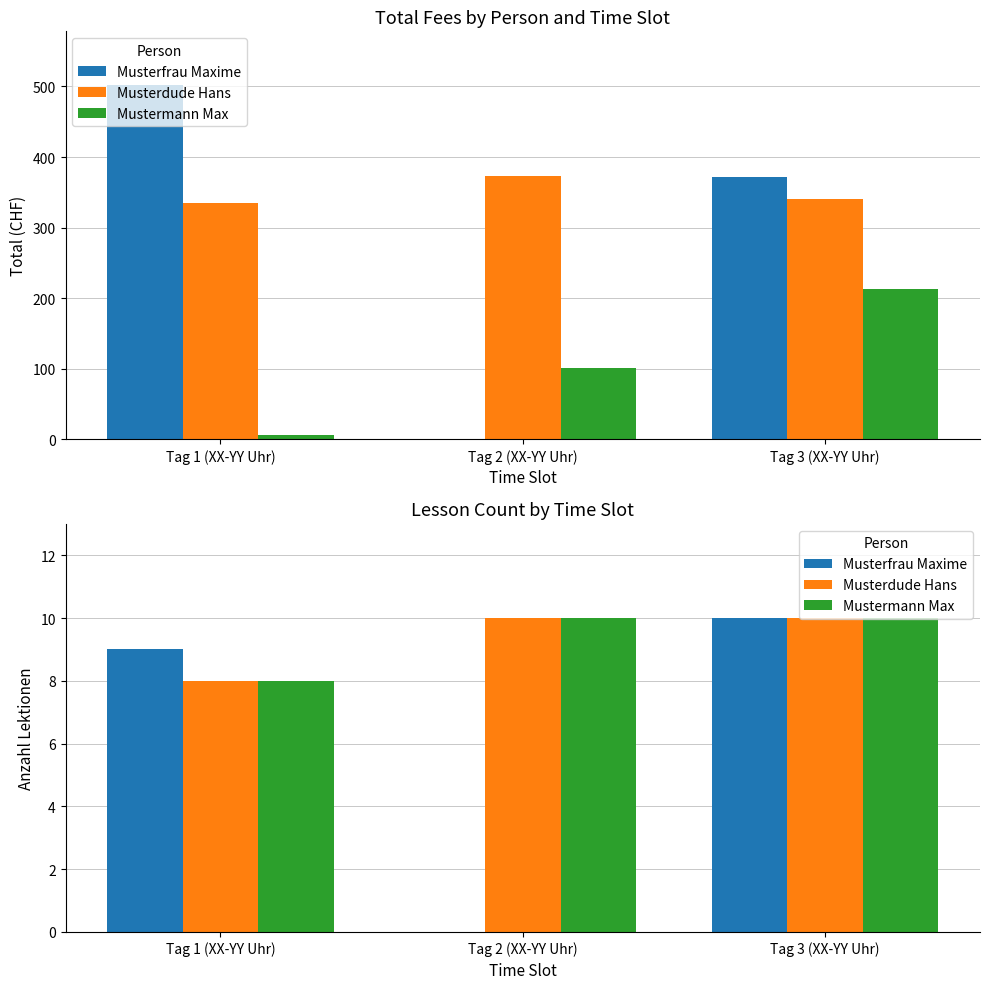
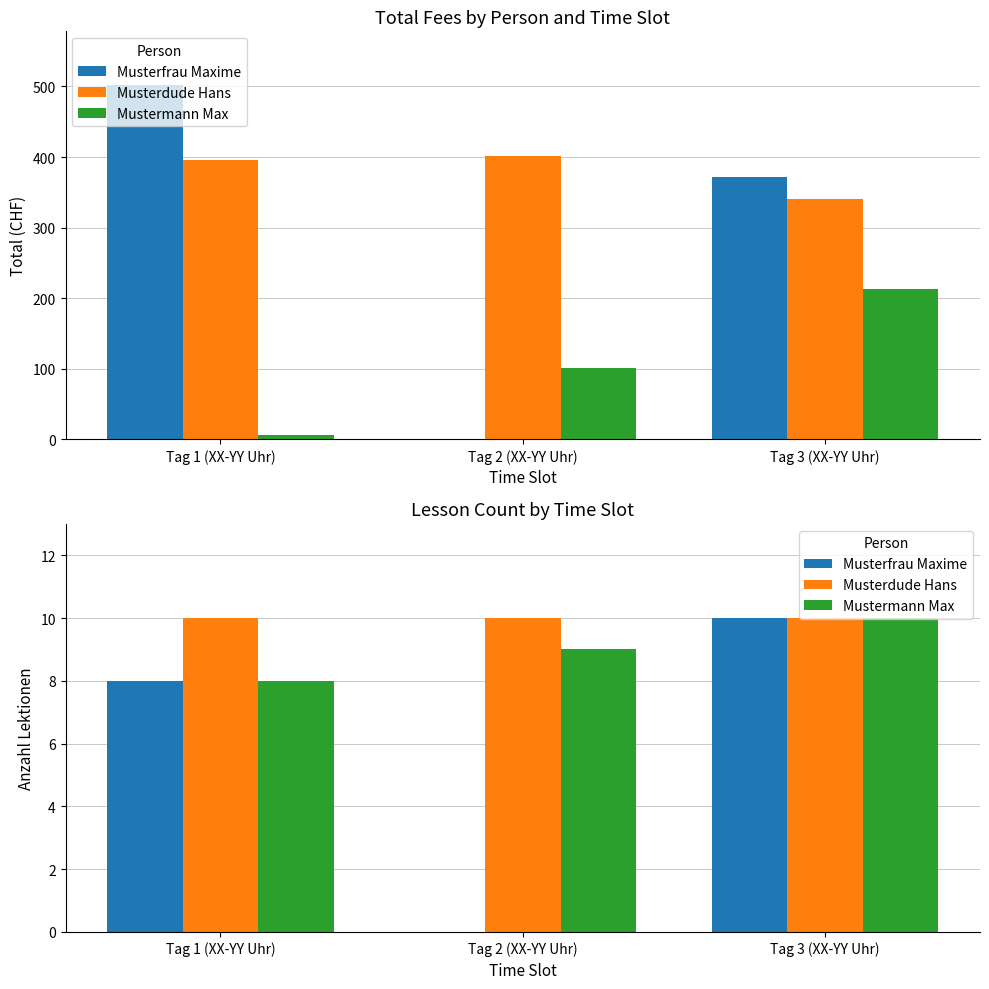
Total Fees by Person and Time Slot, Musterdude Hans, Tag 1 (XX-YY Uhr): 330 -> 400
Total Fees by Person and Time Slot, Musterdude Hans, Tag 2 (XX-YY Uhr): 370 -> 400
Lesson Count by Time Slot, Musterfrau Maxime, Tag 1 (XX-YY Uhr): 9 -> 8
Lesson Count by Time Slot, Musterdude Hans, Tag 1 (XX-YY Uhr): 8 -> 10
Lesson Count by Time Slot, Mustermann Max, Tag 2 (XX-YY Uhr): 10 -> 9
